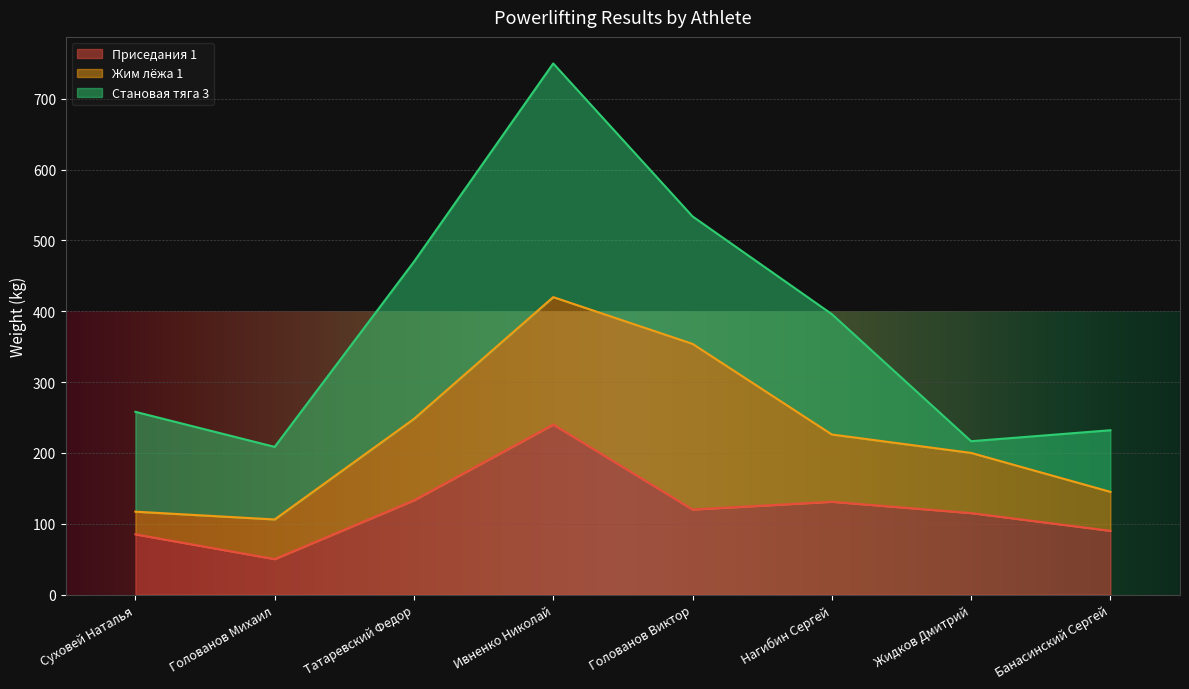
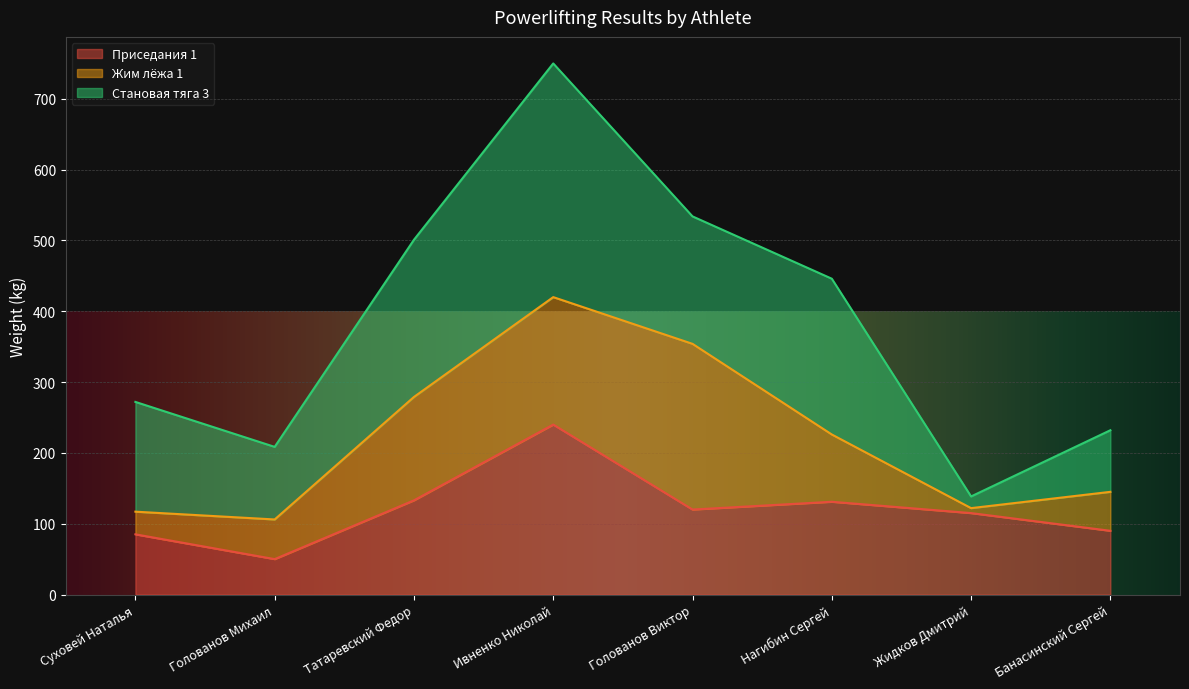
Становая тяга 3, Суховей Наталья: 140 -> 160
Жим лёжа 1, Татаревский Федор: 120 -> 150
Становая тяга 3, Нагибин Сергей: 170 -> 220
Жим лёжа 1, Жидков Дмитрий: 90 -> 10
